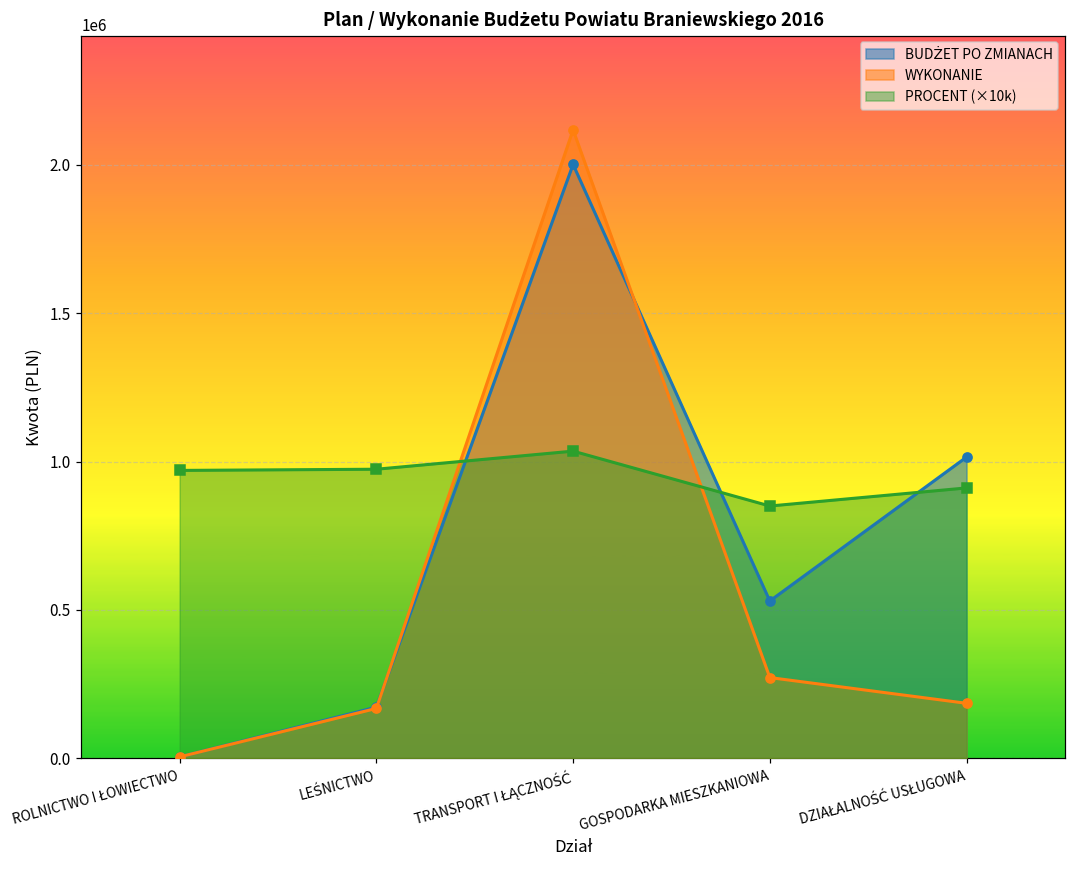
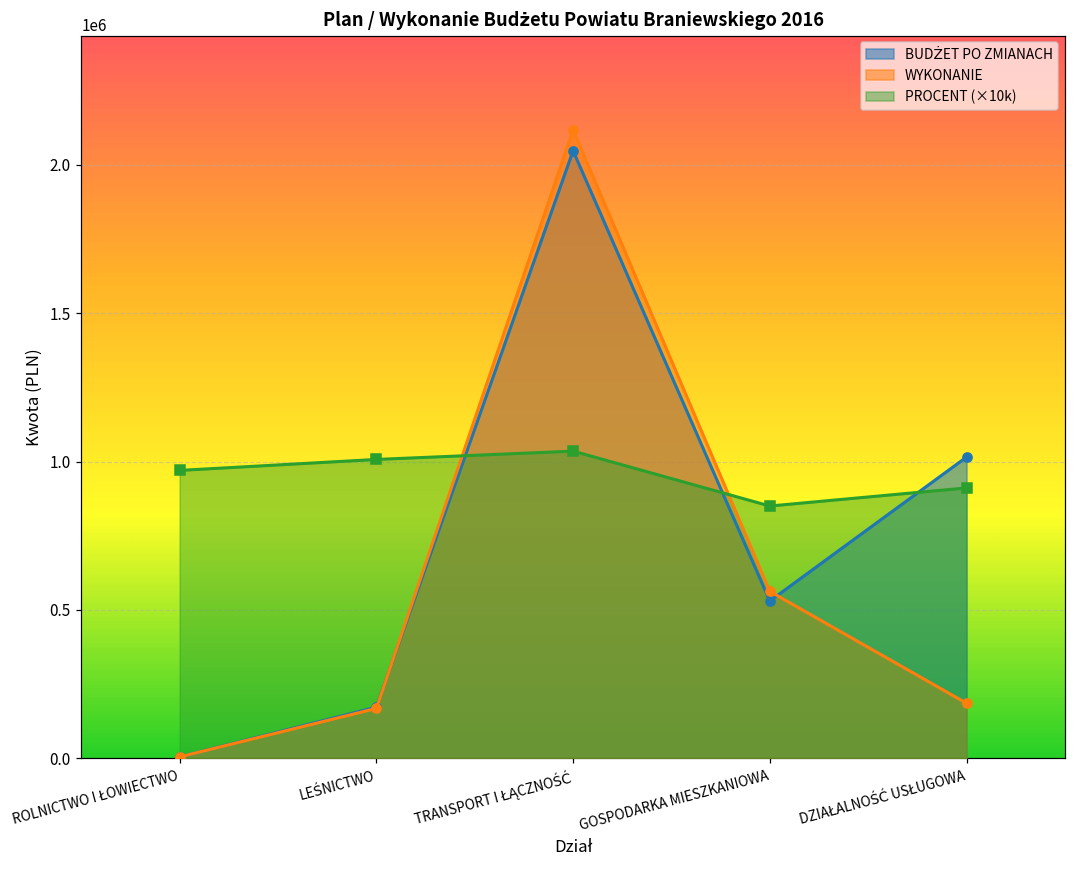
PROCENT (×10k), LEŚNICTWO: 970000 -> 1010000
BUDŻET PO ZMIANACH, TRANSPORT I ŁĄCZNOŚĆ: 2000000 -> 2050000
WYKONANIE, GOSPODARKA MIESZKANIOWA: 270000 -> 560000
